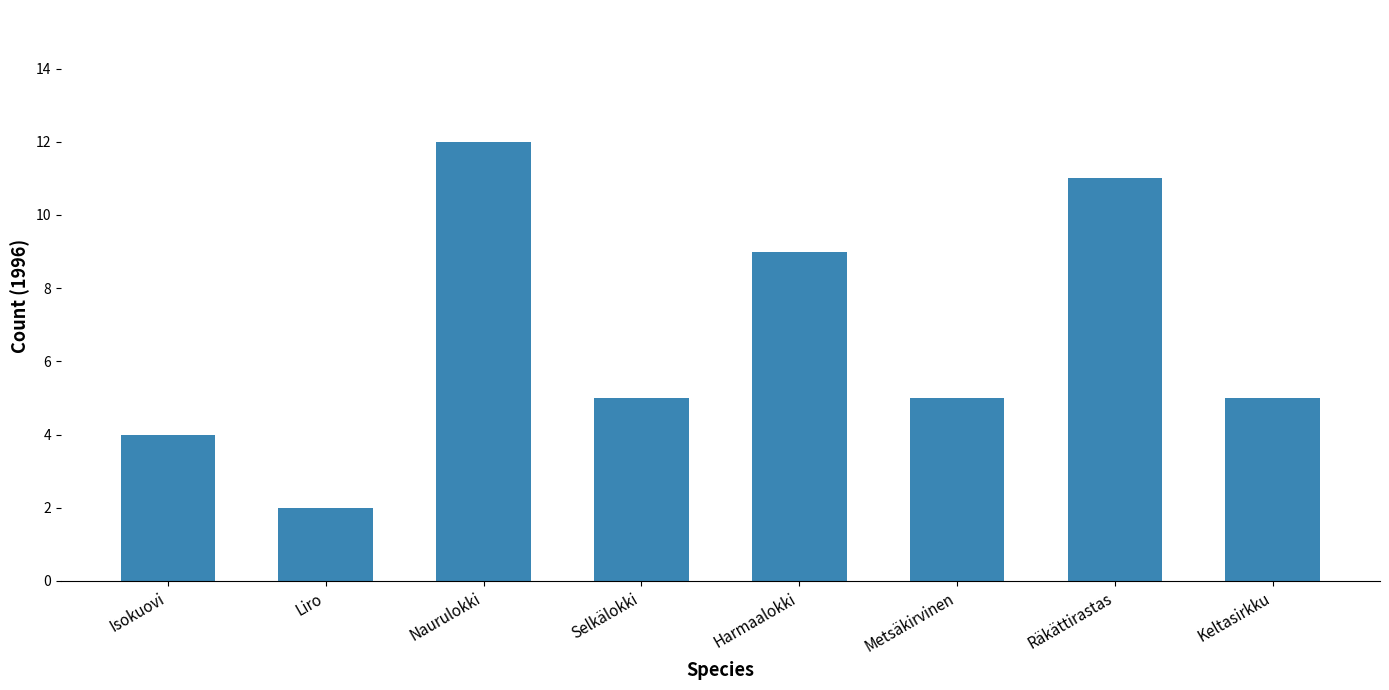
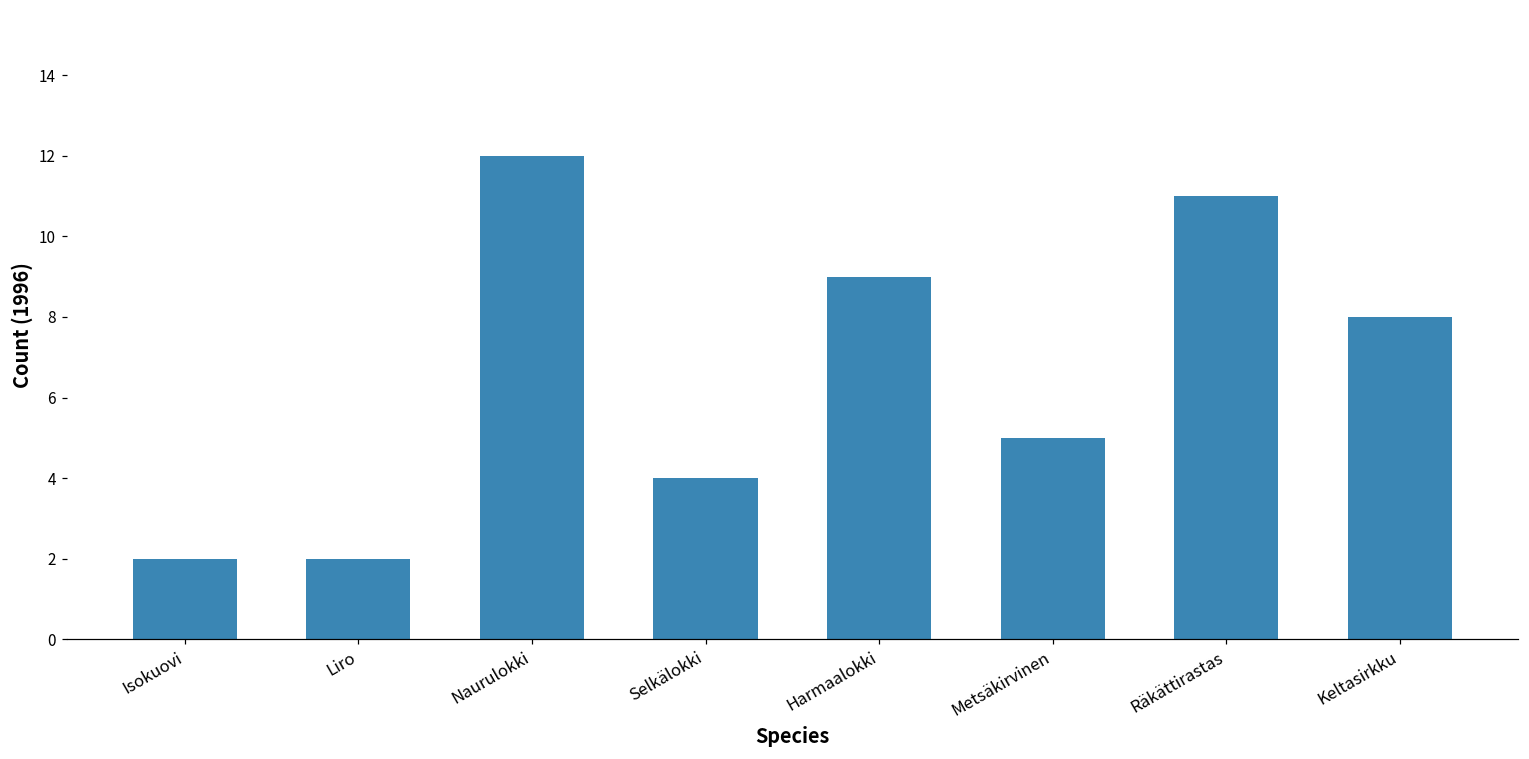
Isokuovi: 4 -> 2
Selkälokki: 5 -> 4
Keltasirkku: 5 -> 8
